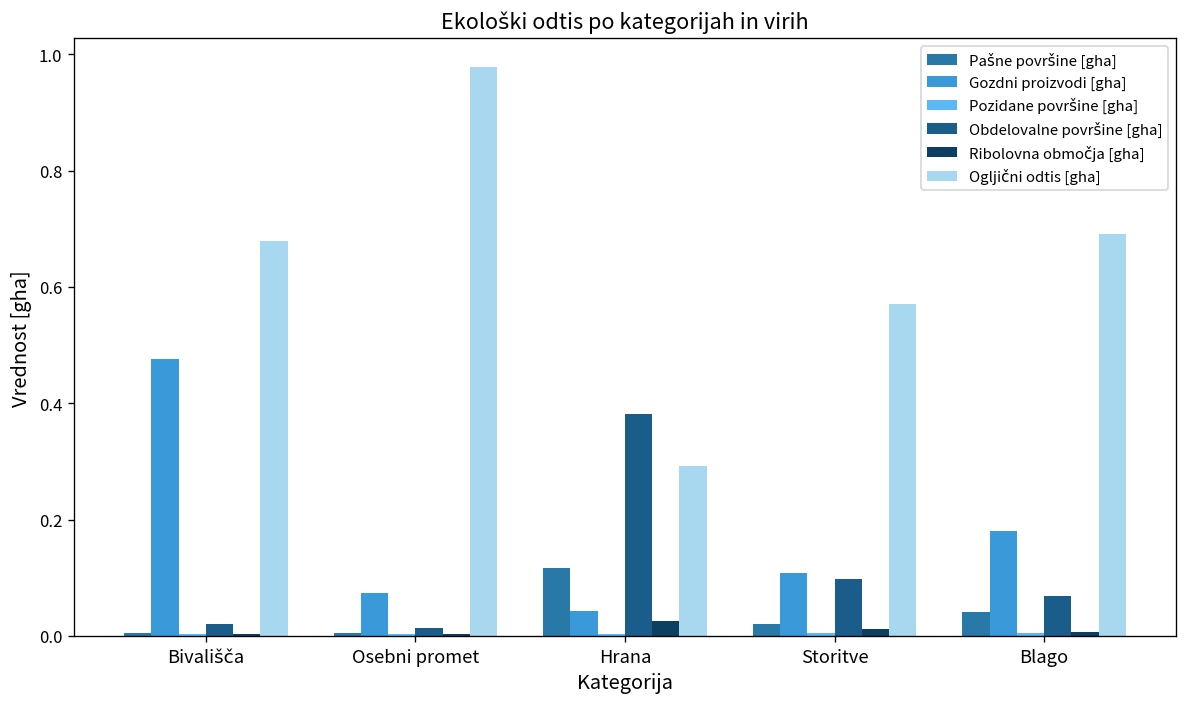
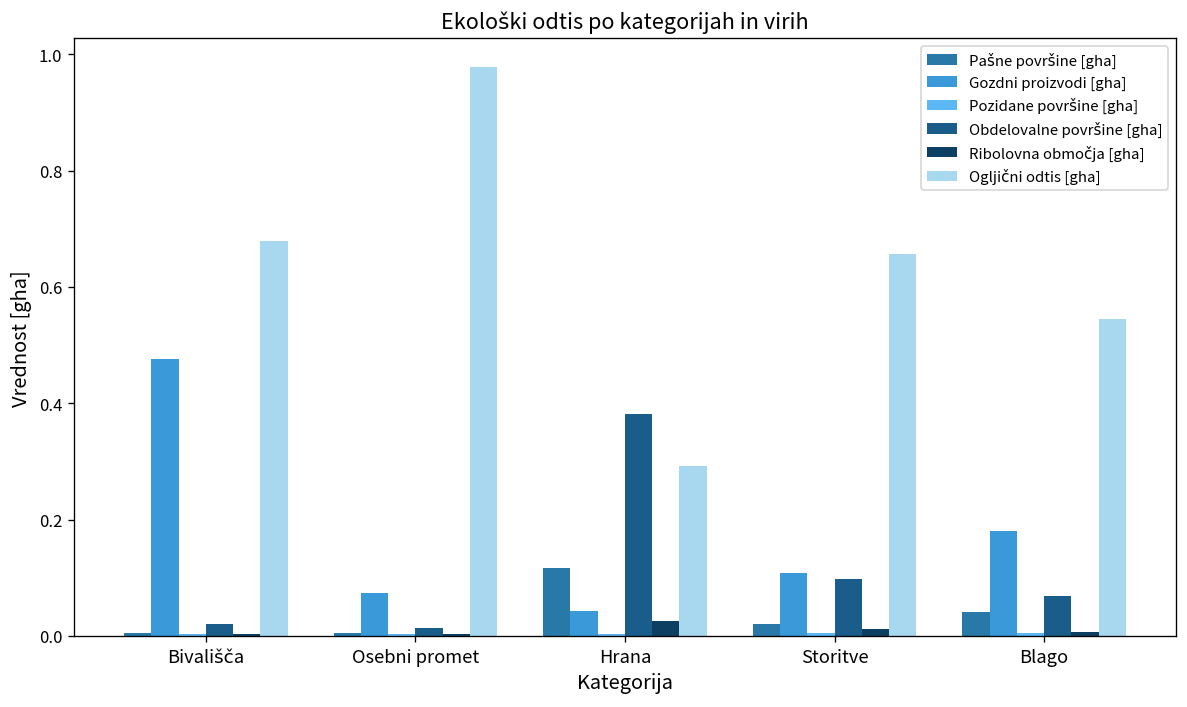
Ogljični odtis [gha], Storitve: 0.57 -> 0.66
Ogljični odtis [gha], Blago: 0.69 -> 0.54
